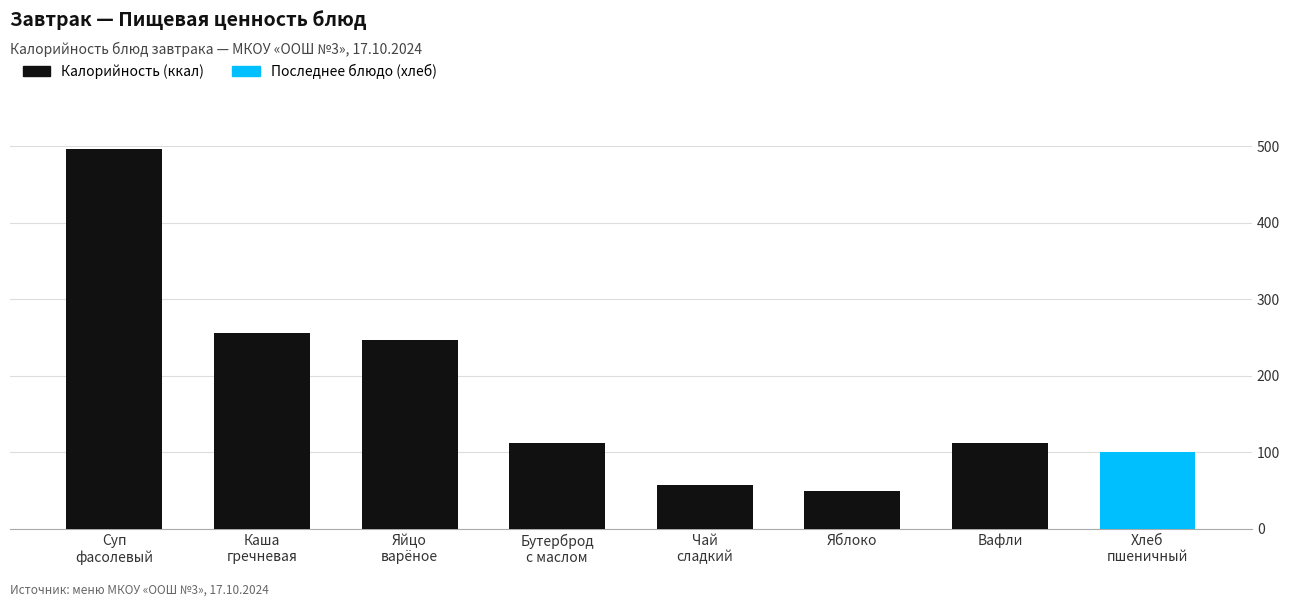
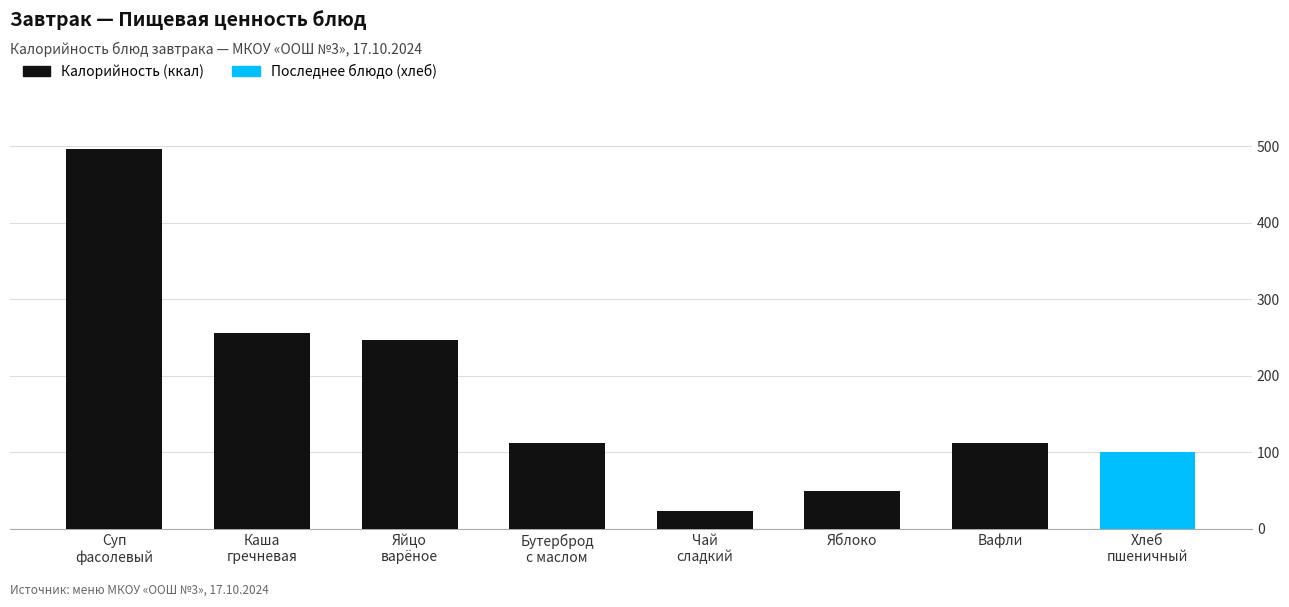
Чай сладкий: 60 -> 20
